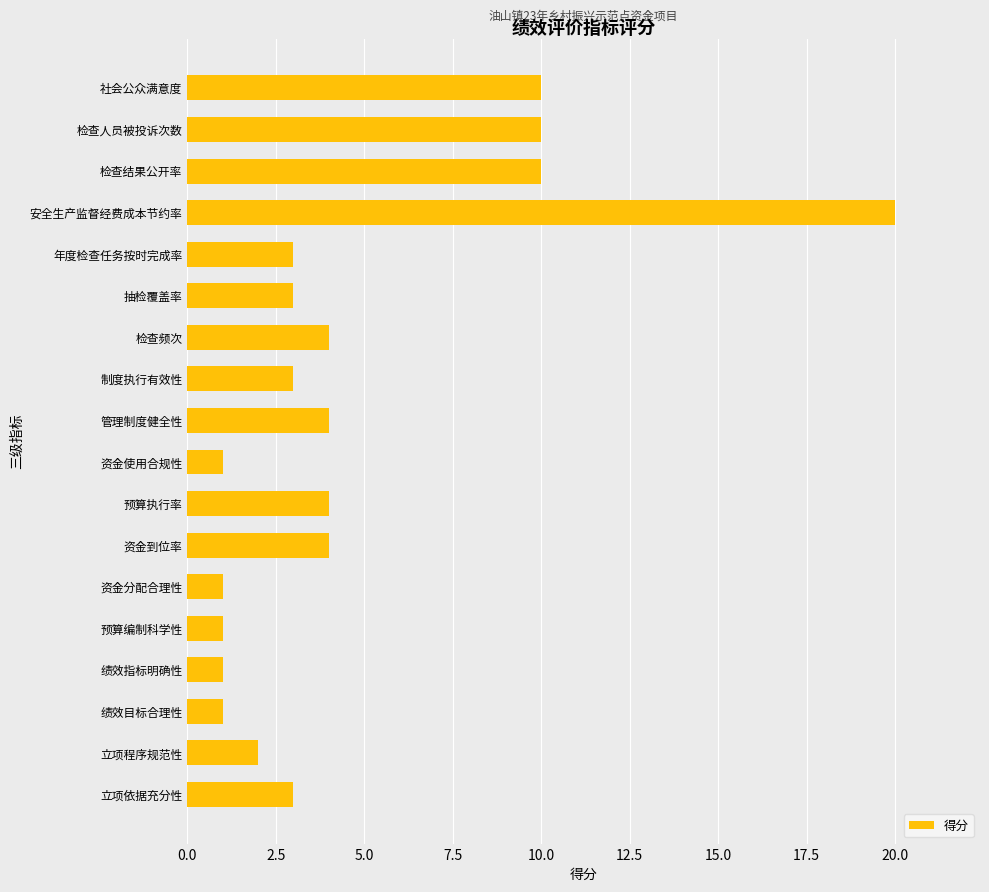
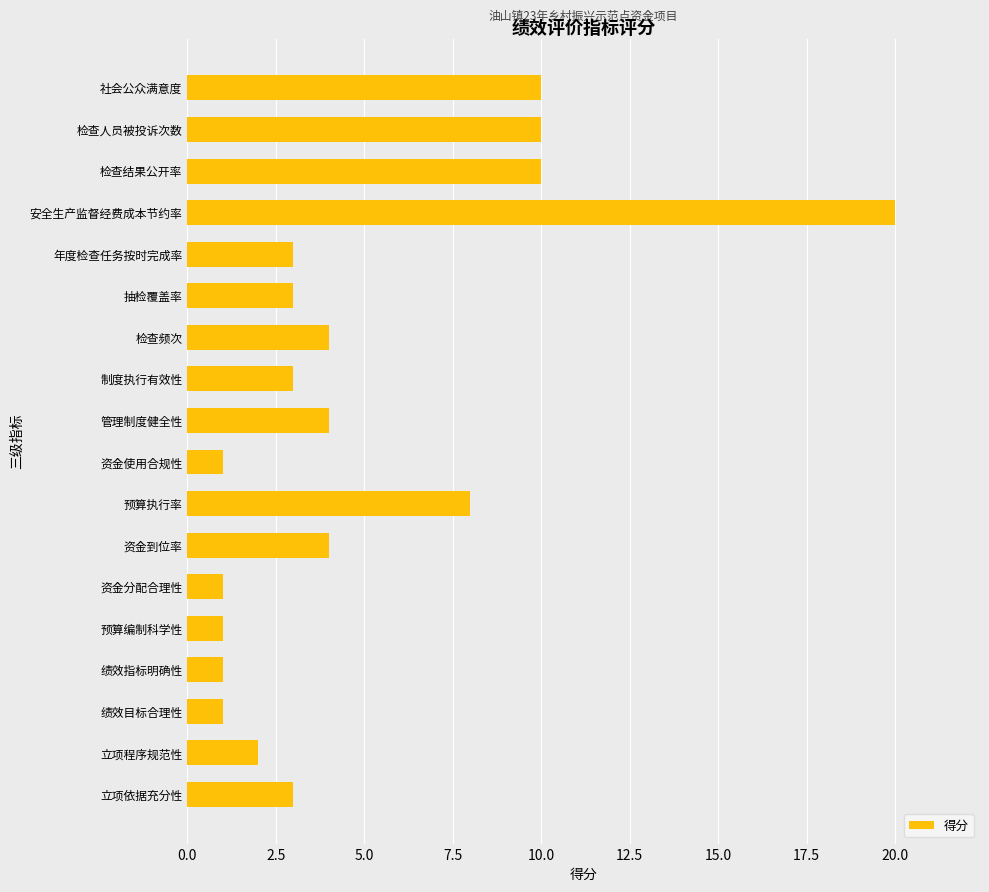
预算执行率: 4 -> 8
